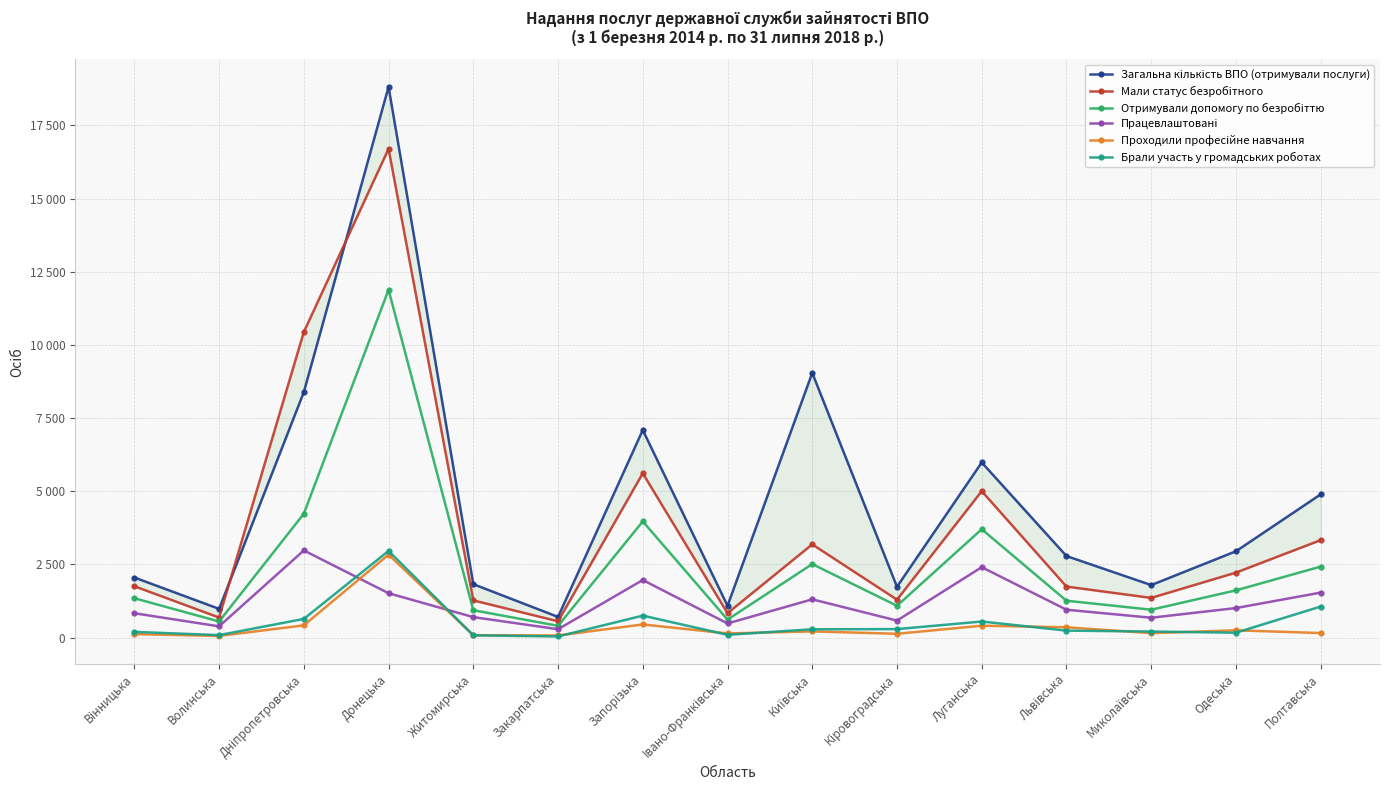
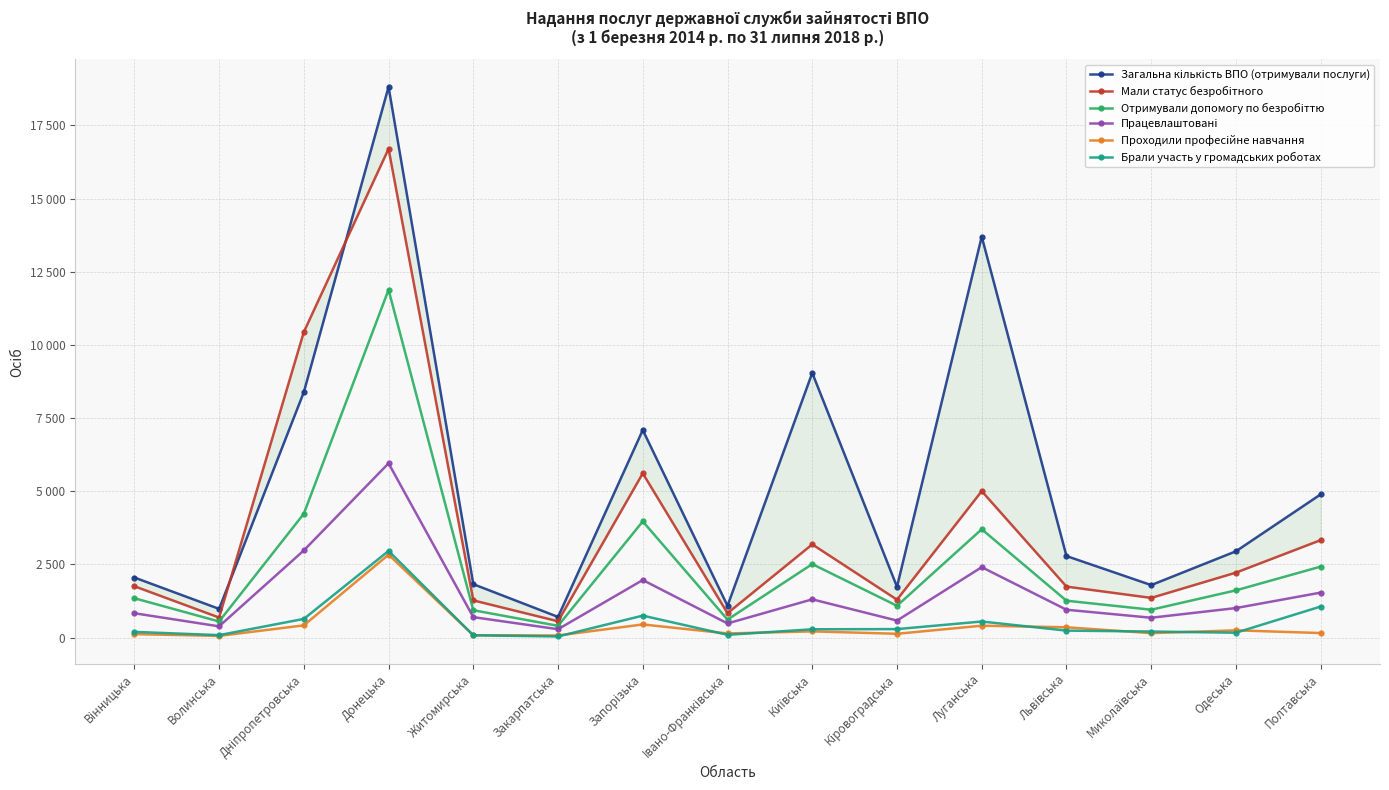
Працевлаштовані, Донецька: 1500 -> 6000
Загальна кількість ВПО (отримували послуги), Луганська: 6000 -> 13700
